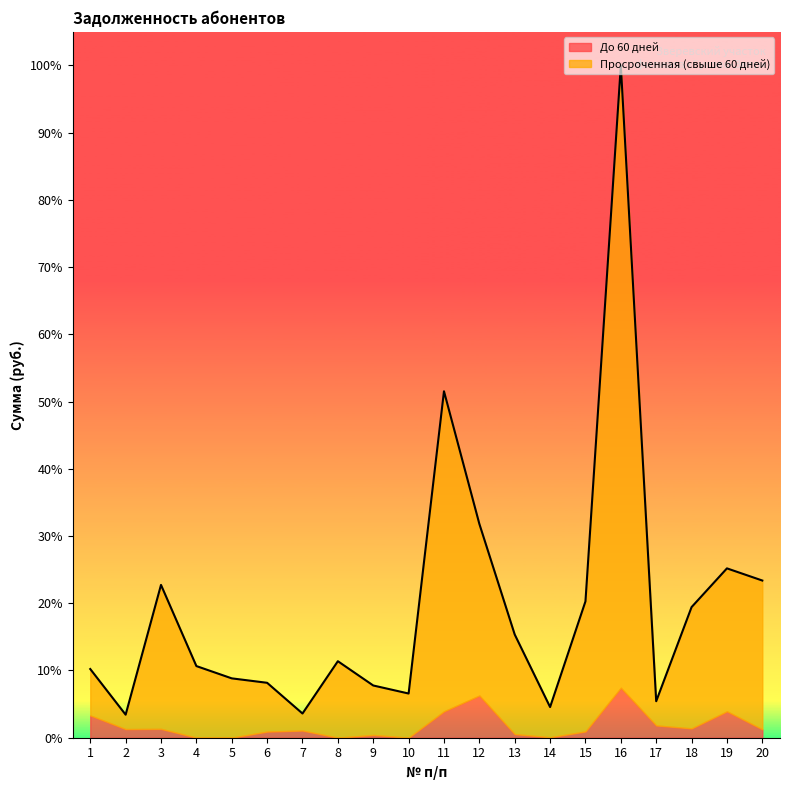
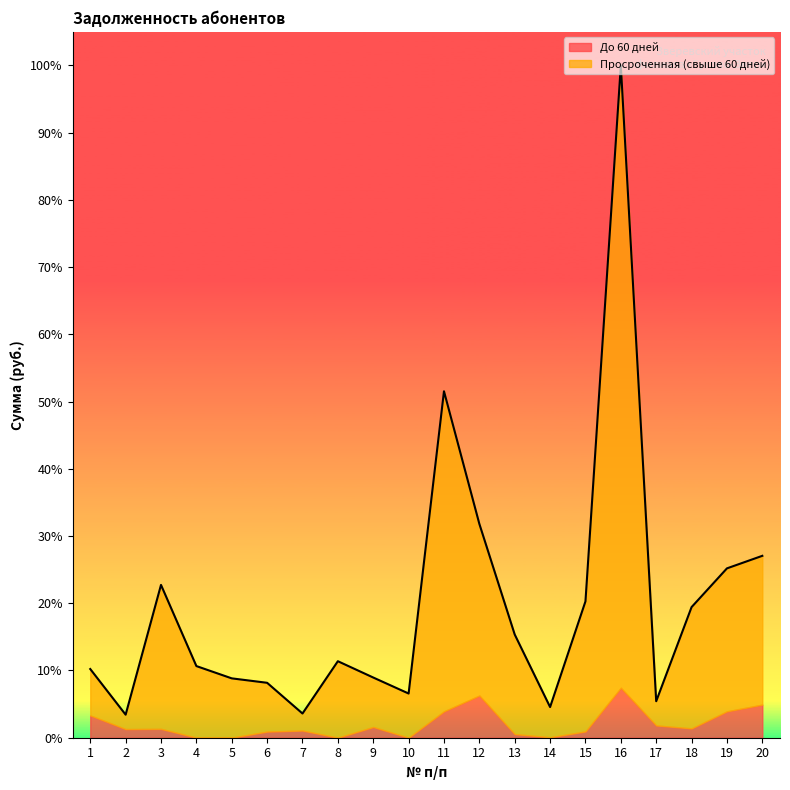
До 60 дней, 9: 0% -> 2%
До 60 дней, 20: 1% -> 5%
